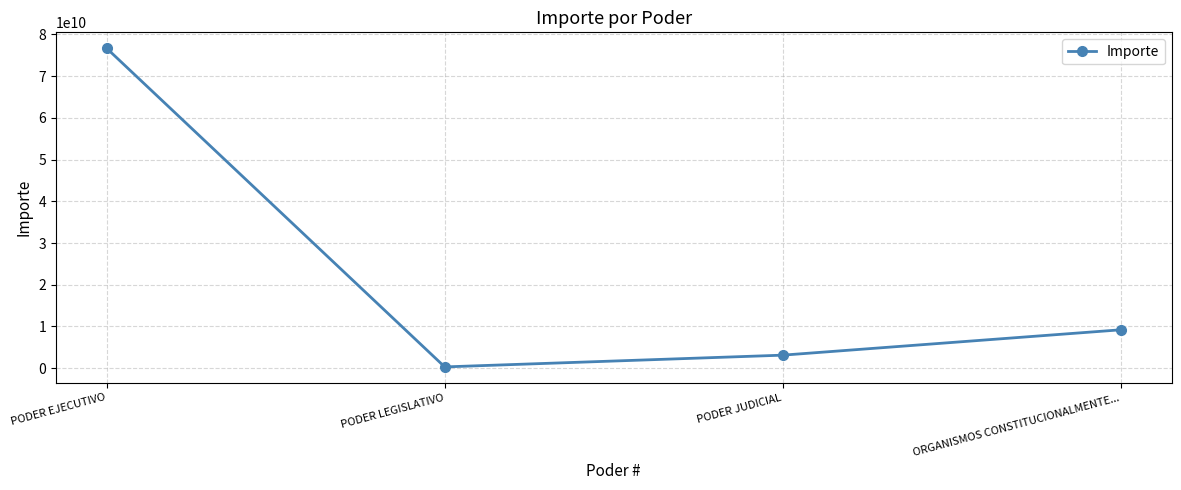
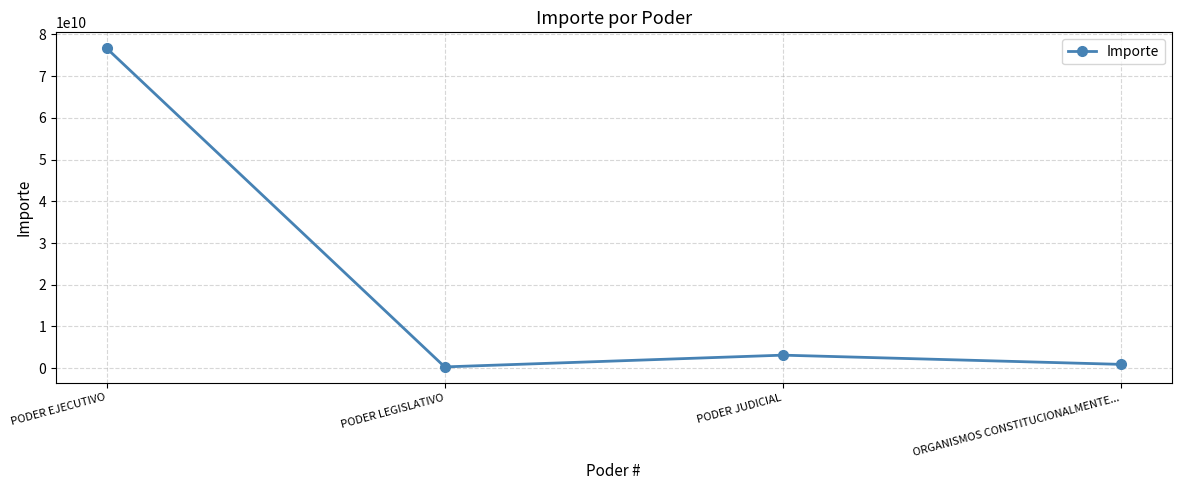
ORGANISMOS CONSTITUCIONALMENTE...: 9000000000 -> 1000000000
